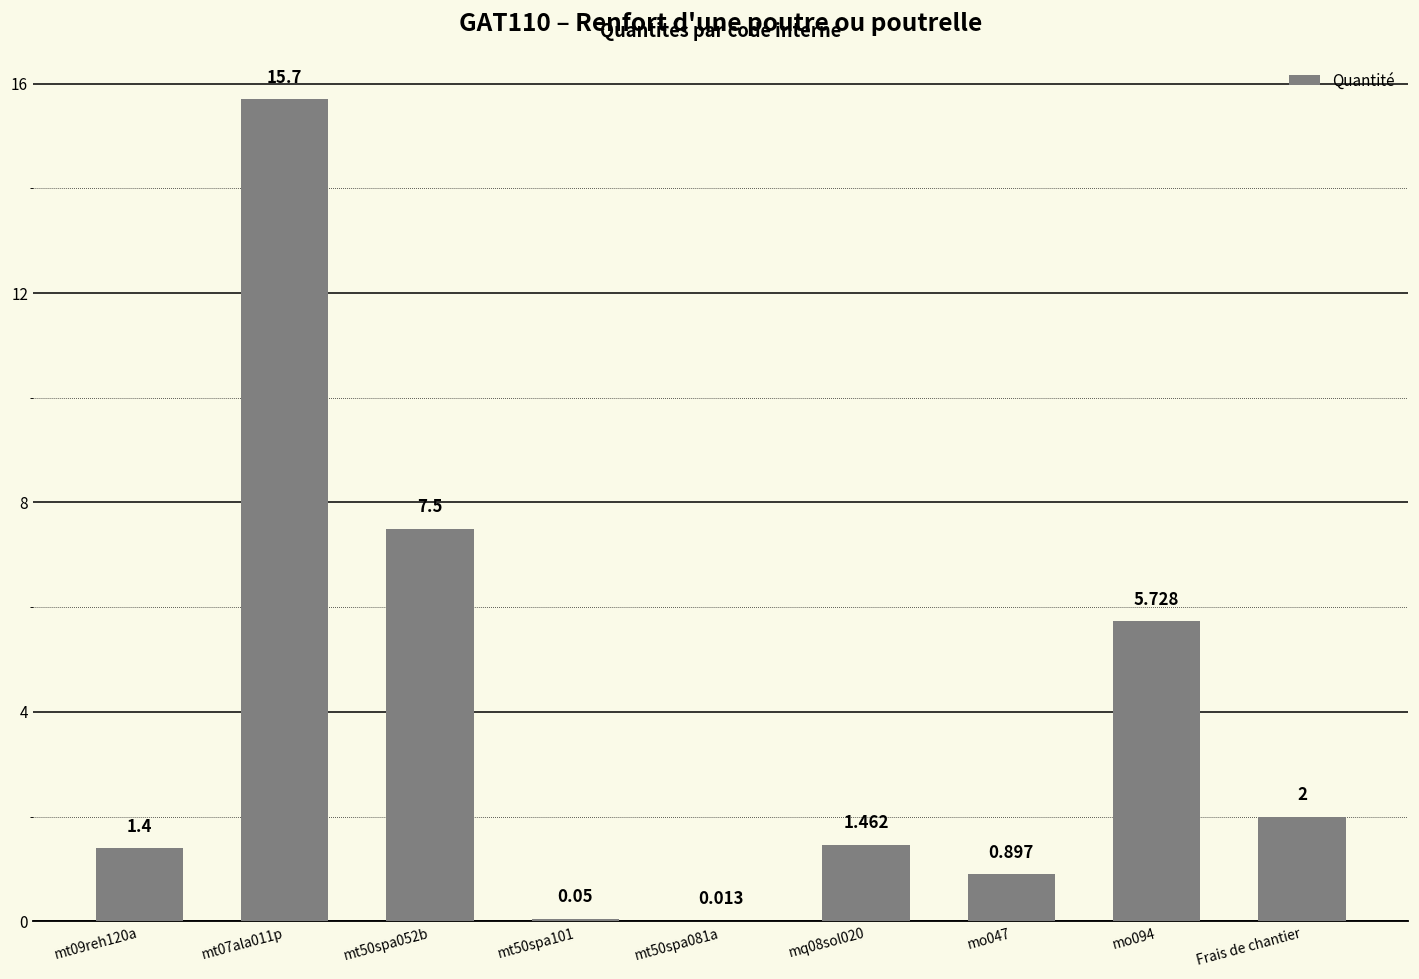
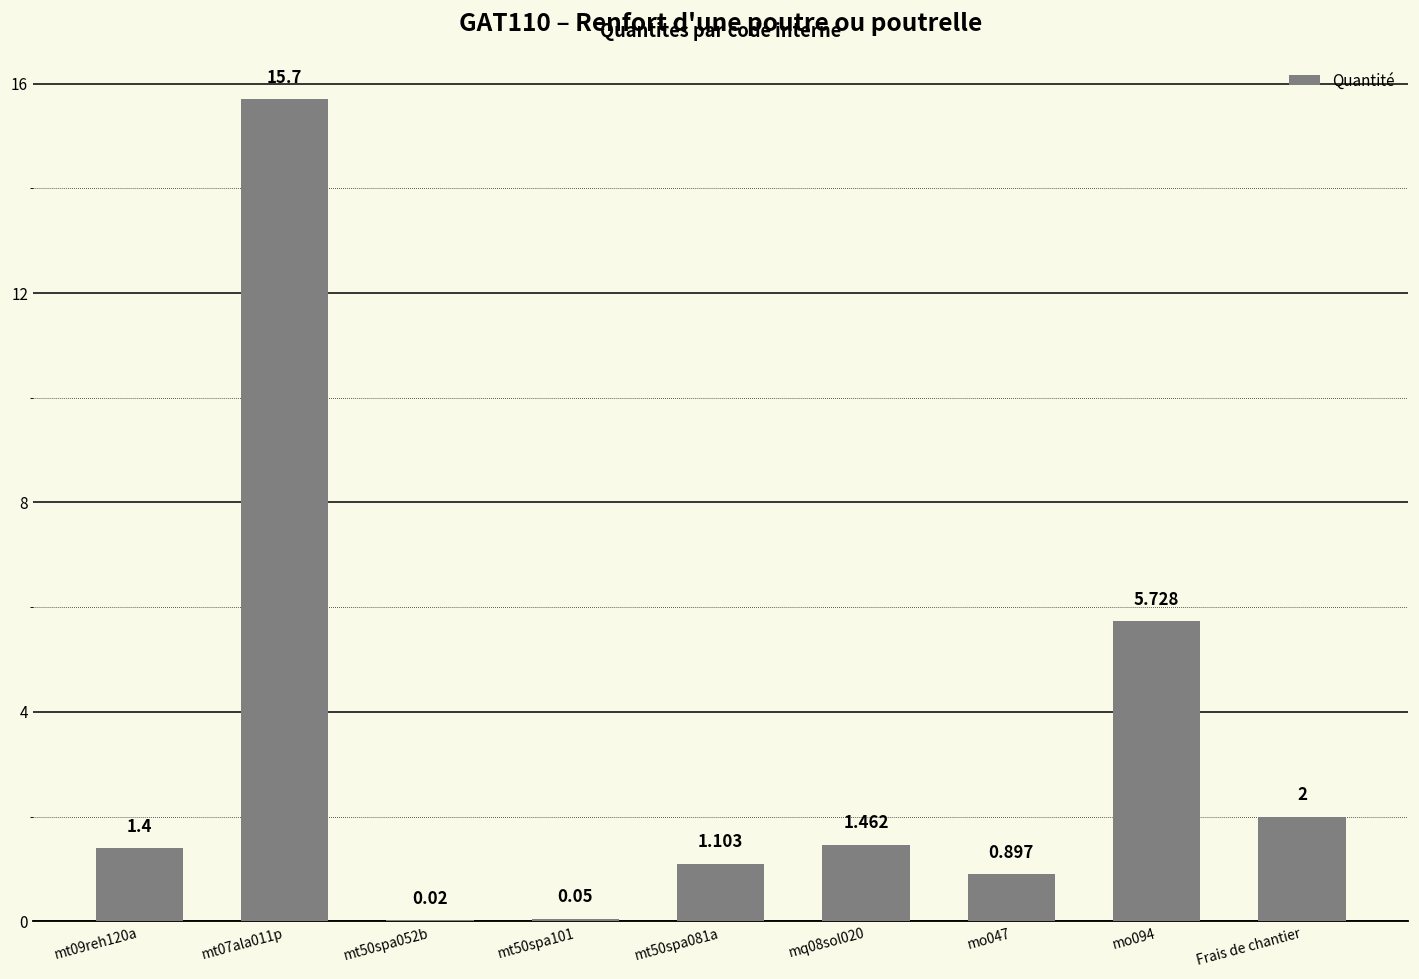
mt50spa052b: 7.5 -> 0.02
mt50spa081a: 0.013 -> 1.103
